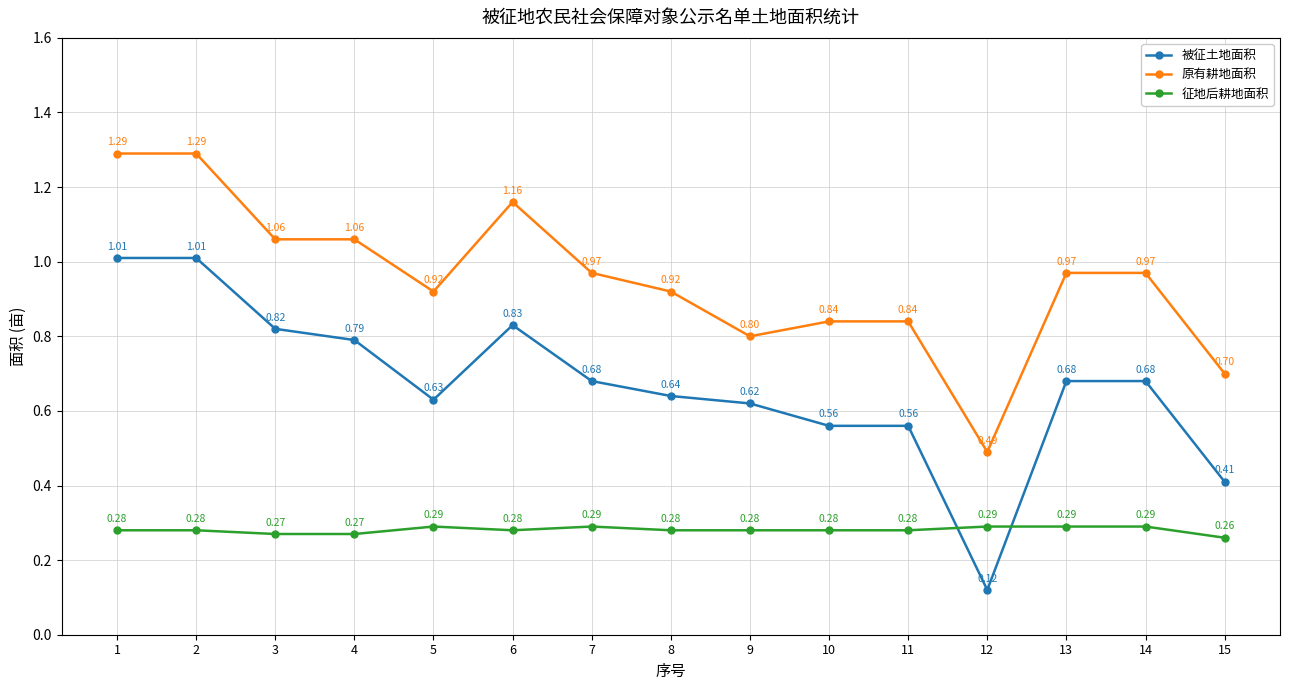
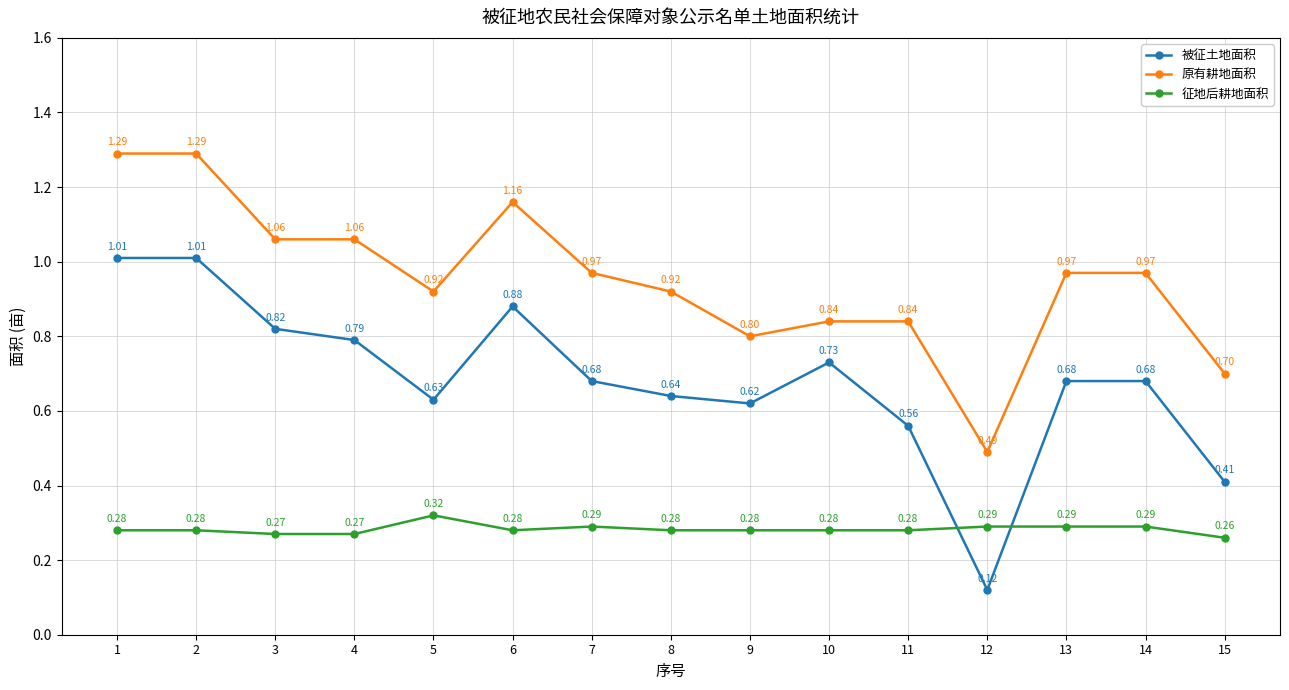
征地后耕地面积, 5: 0.29 -> 0.32
被征土地面积, 6: 0.83 -> 0.88
被征土地面积, 10: 0.56 -> 0.73
